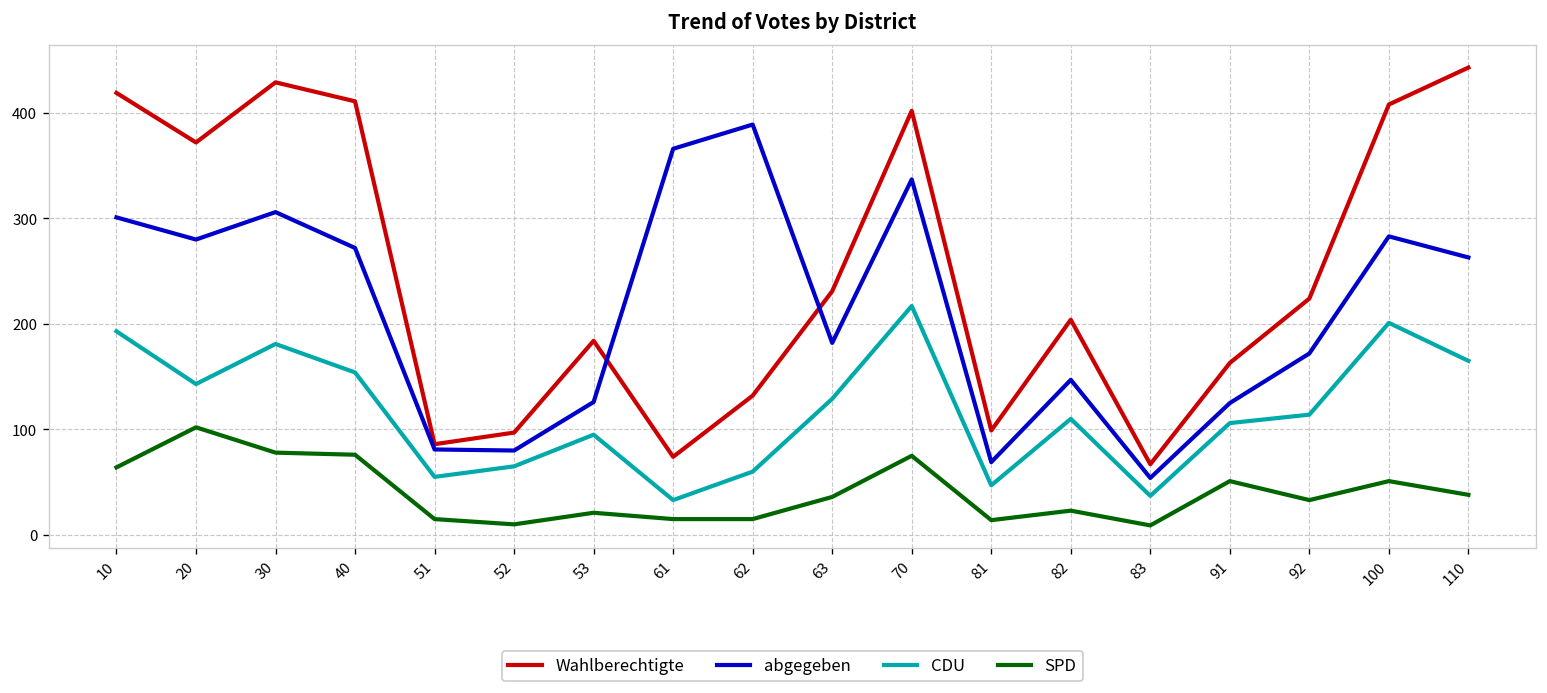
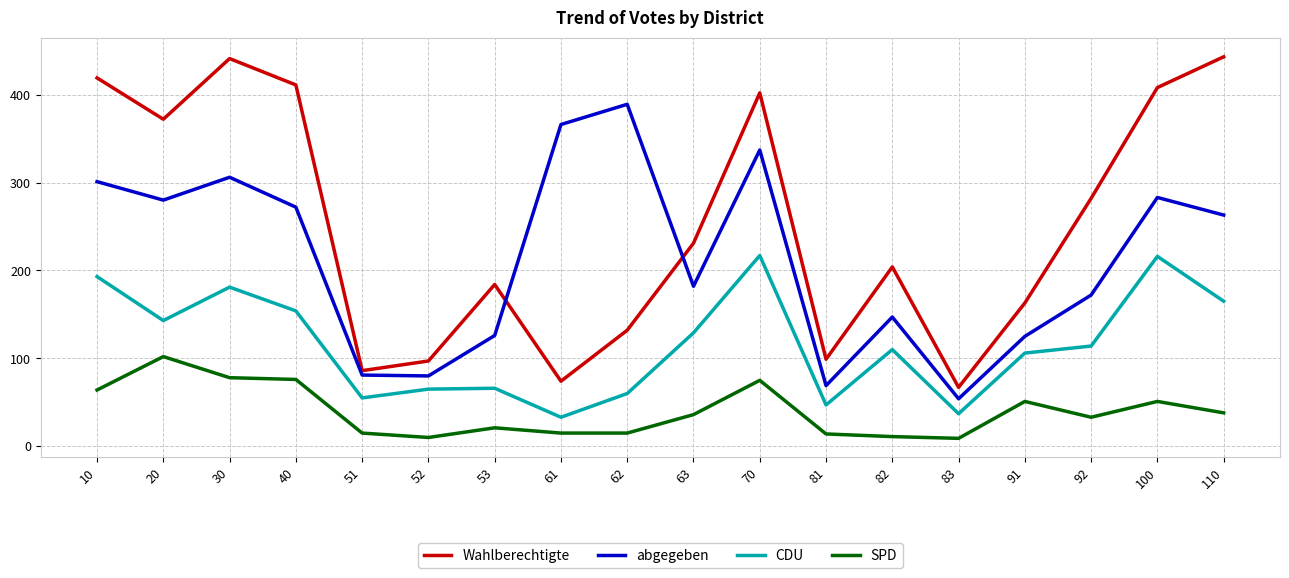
Wahlberechtigte, 30: 430 -> 440
CDU, 53: 100 -> 70
SPD, 82: 20 -> 10
Wahlberechtigte, 92: 220 -> 280
CDU, 100: 200 -> 220
